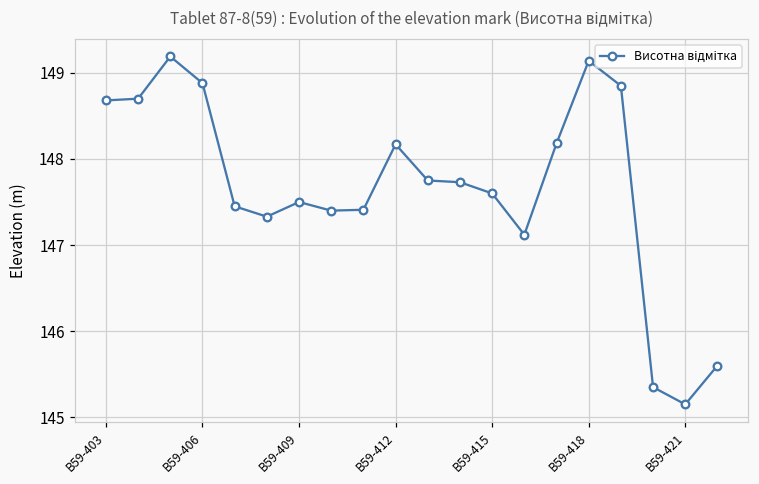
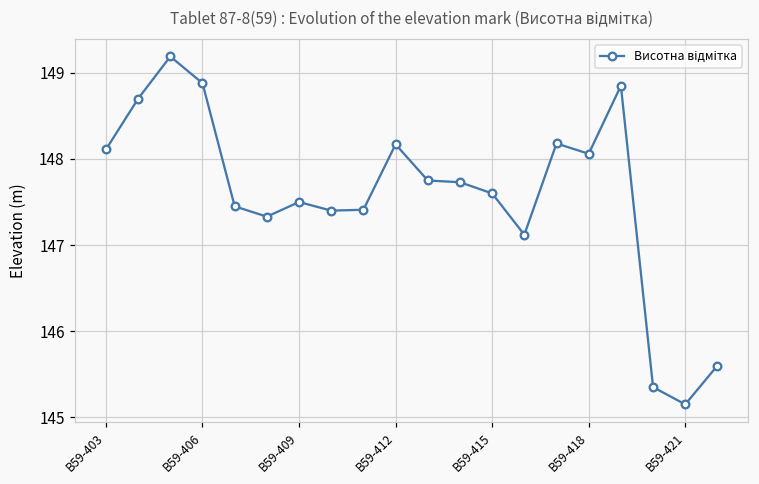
В59-403: 148.7 -> 148.1
В59-418: 149.1 -> 148.1
